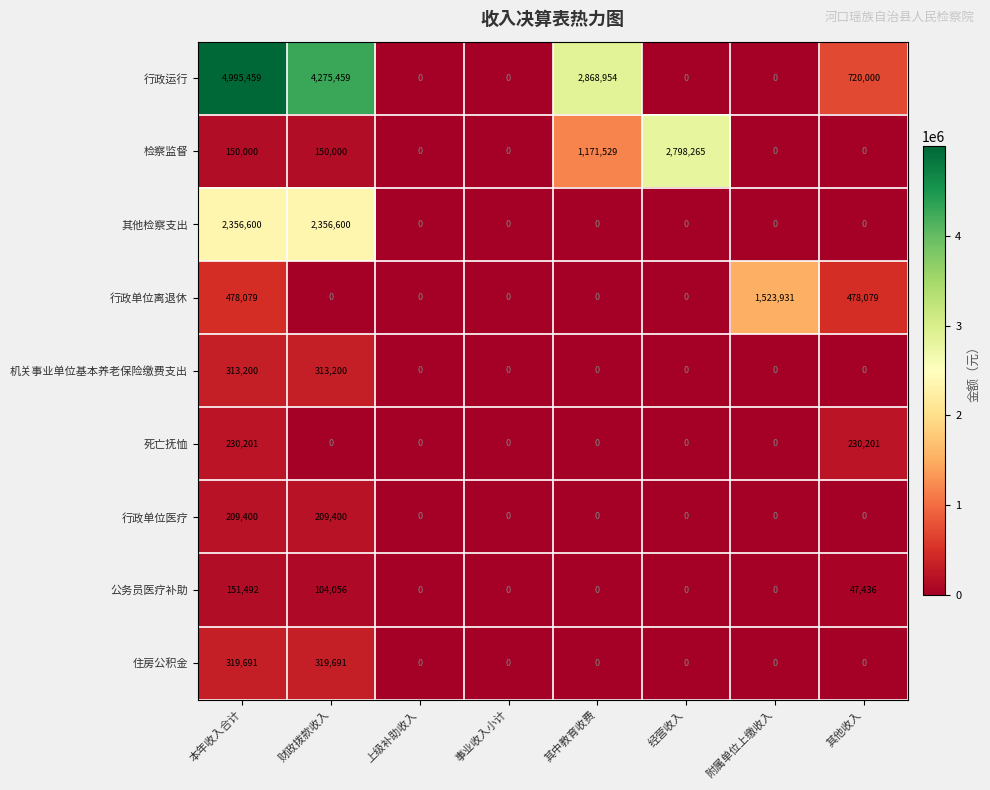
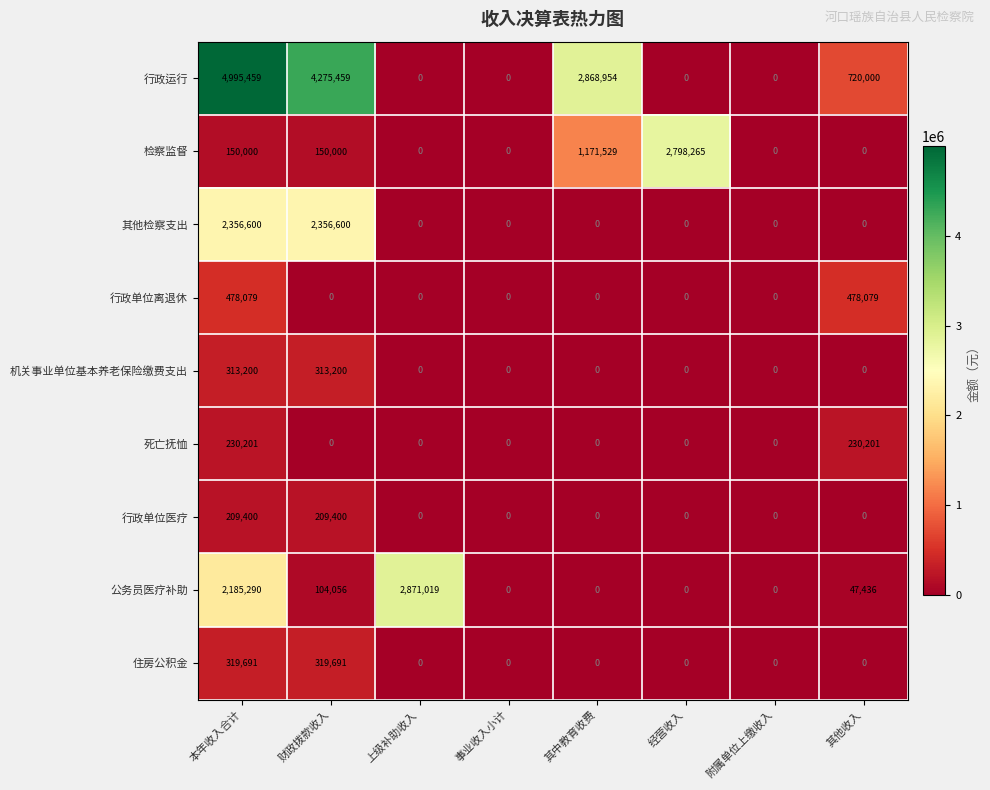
行政单位离退休, 附属单位上缴收入: 1,523,931 -> 0
公务员医疗补助, 本年收入合计: 151,492 -> 2,185,290
公务员医疗补助, 上级补助收入: 0 -> 2,871,019
